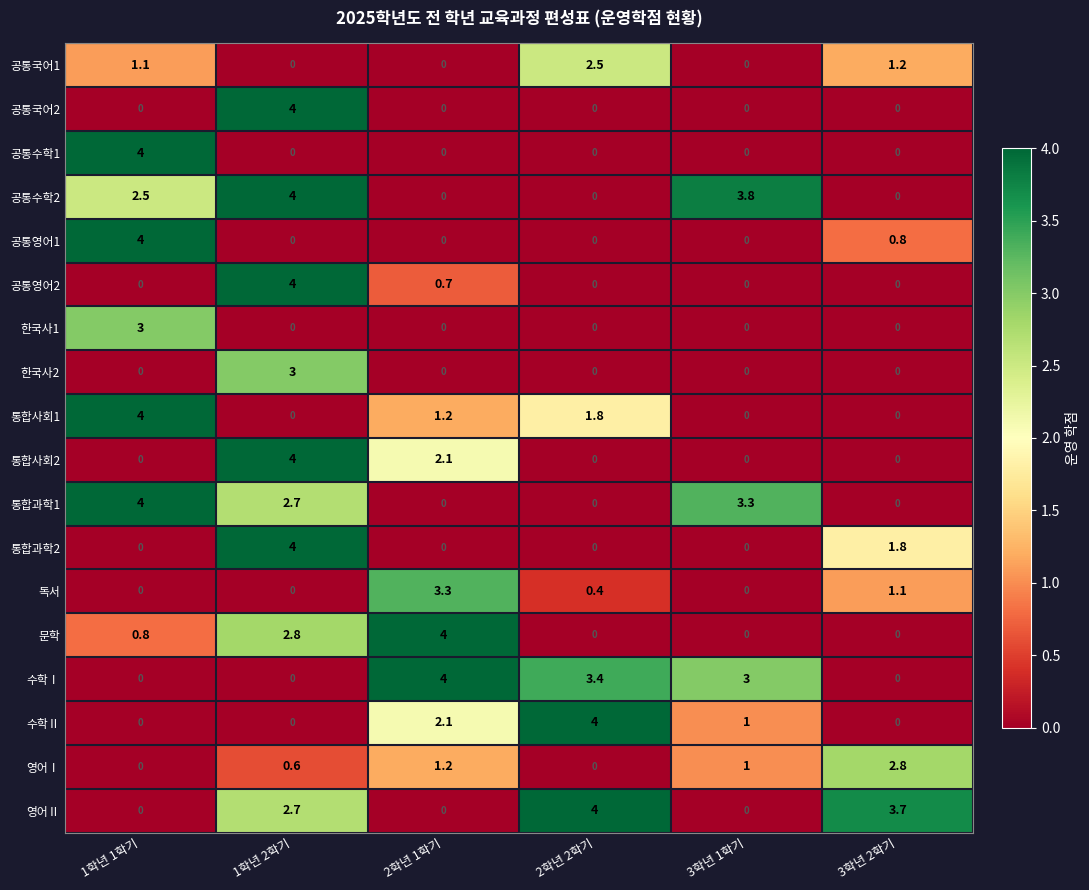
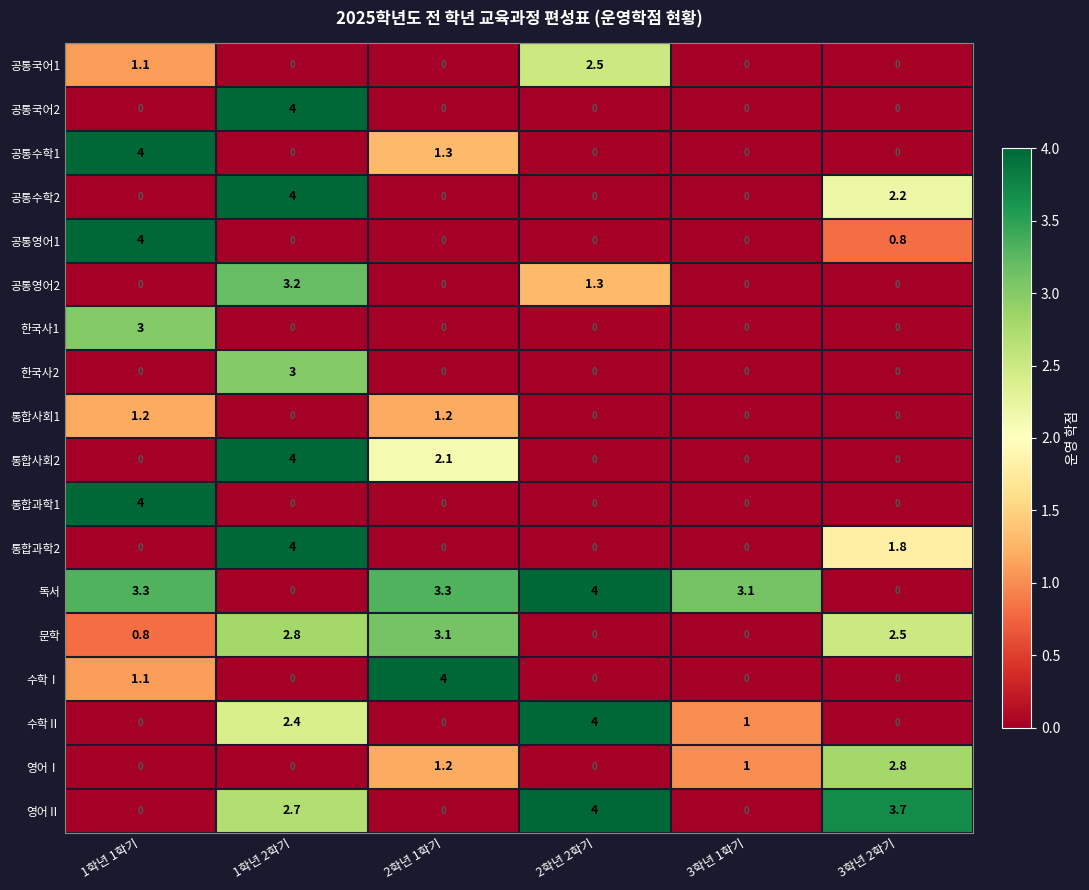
공통국어1, 3학년 2학기: 1.2 -> 0
공통수학1, 2학년 1학기: 0 -> 1.3
공통수학2, 1학년 1학기: 2.5 -> 0
공통수학2, 3학년 1학기: 3.8 -> 0
공통수학2, 3학년 2학기: 0 -> 2.2
공통영어2, 1학년 2학기: 4 -> 3.2
공통영어2, 2학년 1학기: 0.7 -> 0
공통영어2, 2학년 2학기: 0 -> 1.3
통합사회1, 1학년 1학기: 4 -> 1.2
통합사회1, 2학년 2학기: 1.8 -> 0
통합과학1, 1학년 2학기: 2.7 -> 0
통합과학1, 3학년 1학기: 3.3 -> 0
독서, 1학년 1학기: 0 -> 3.3
독서, 2학년 2학기: 0.4 -> 4
독서, 3학년 1학기: 0 -> 3.1
독서, 3학년 2학기: 1.1 -> 0
문학, 2학년 1학기: 4 -> 3.1
문학, 3학년 2학기: 0 -> 2.5
수학Ⅰ, 1학년 1학기: 0 -> 1.1
수학Ⅰ, 2학년 2학기: 3.4 -> 0
수학Ⅰ, 3학년 1학기: 3 -> 0
수학Ⅱ, 1학년 2학기: 0 -> 2.4
수학Ⅱ, 2학년 1학기: 2.1 -> 0
영어Ⅰ, 1학년 2학기: 0.6 -> 0
